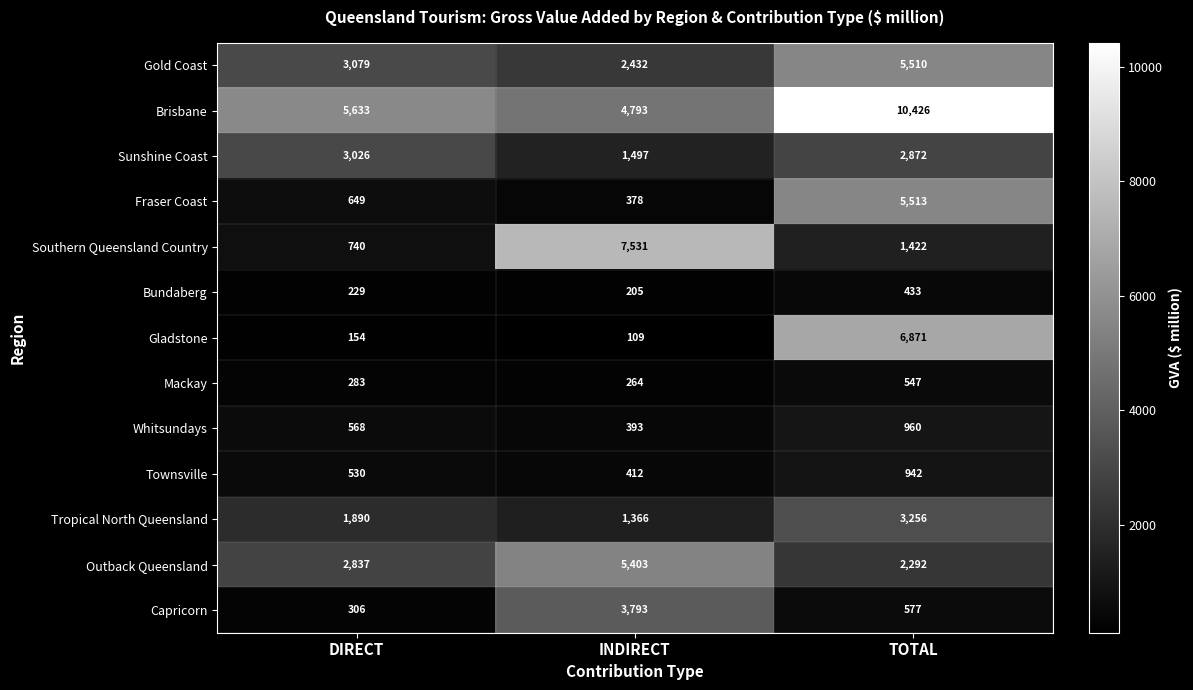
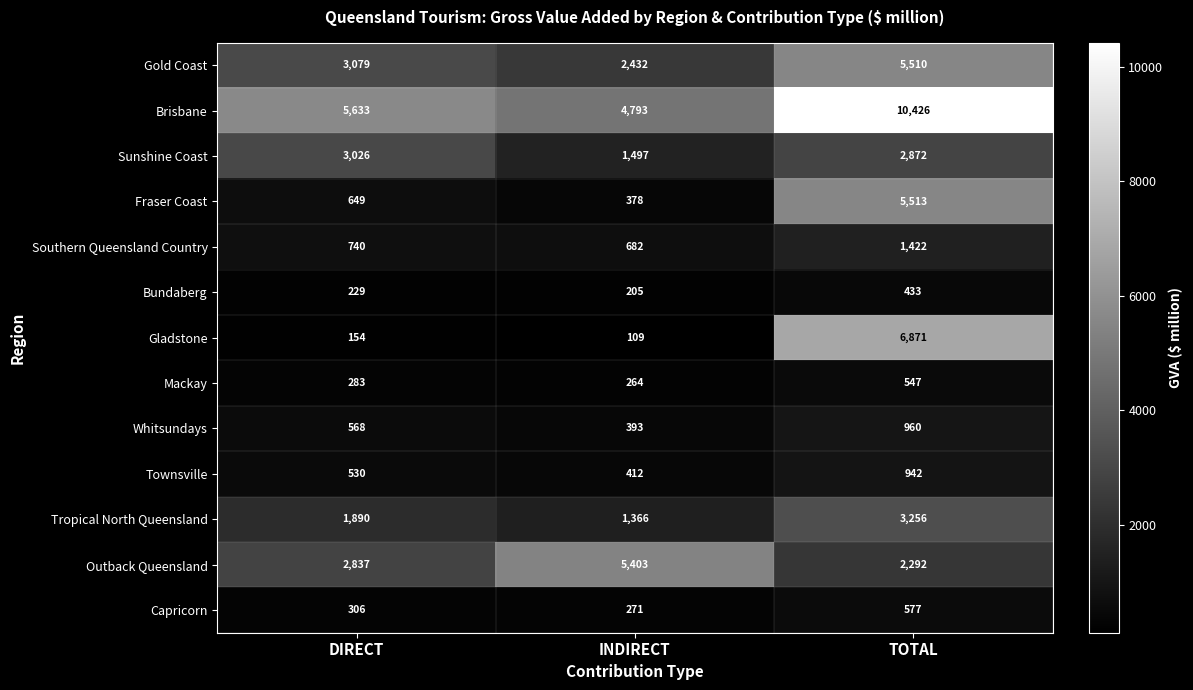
Southern Queensland Country, INDIRECT: 7,531 -> 682
Capricorn, INDIRECT: 3,793 -> 271
